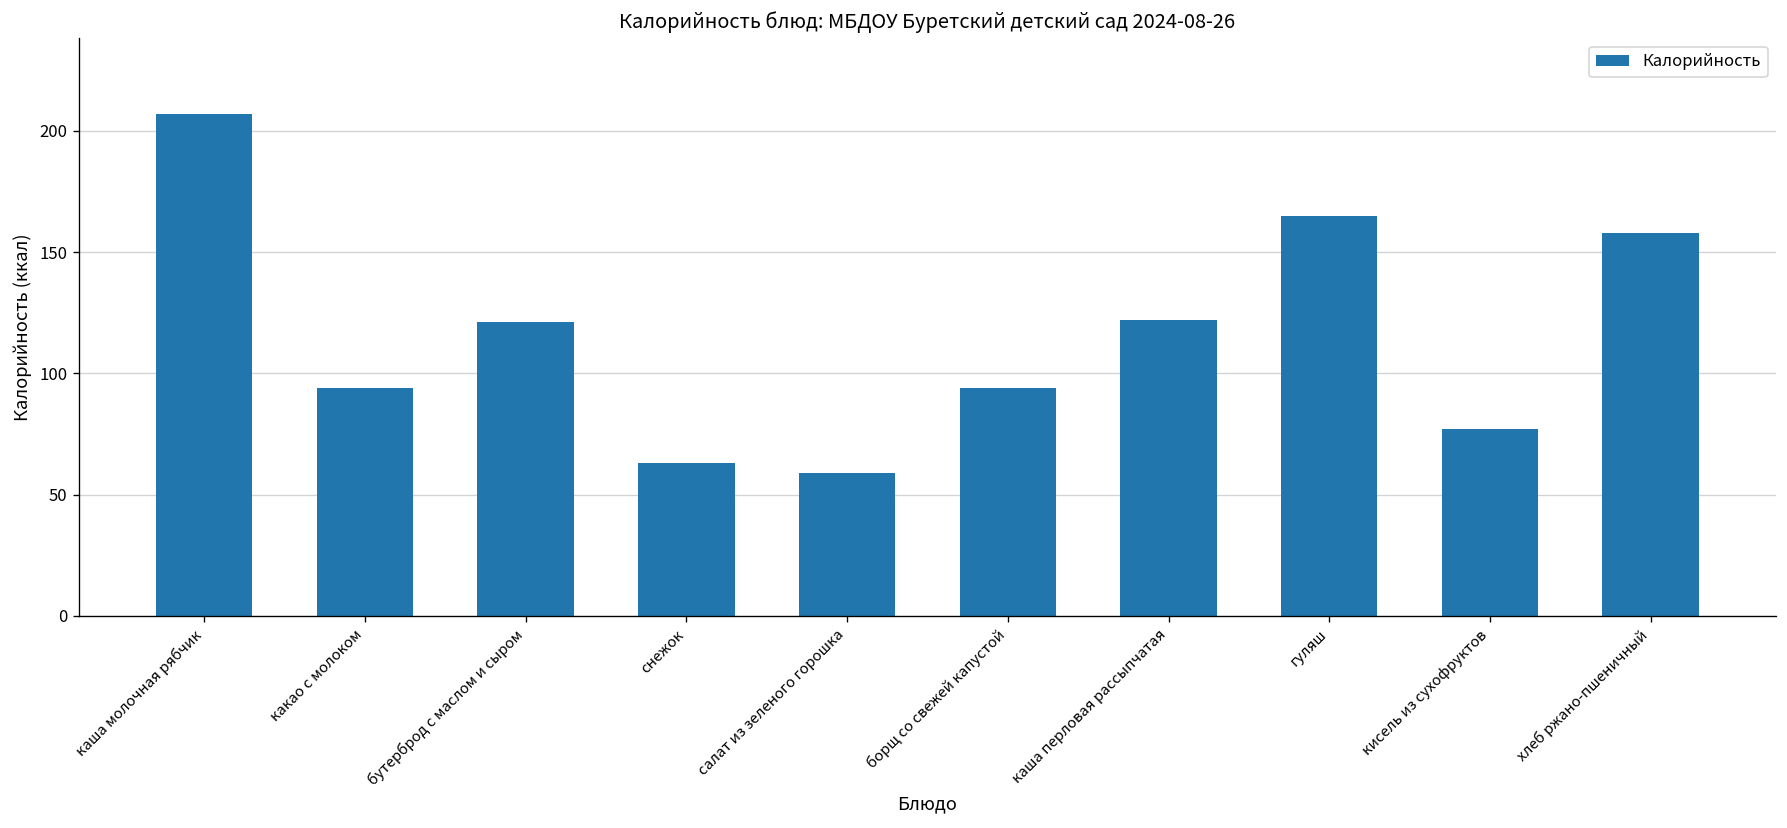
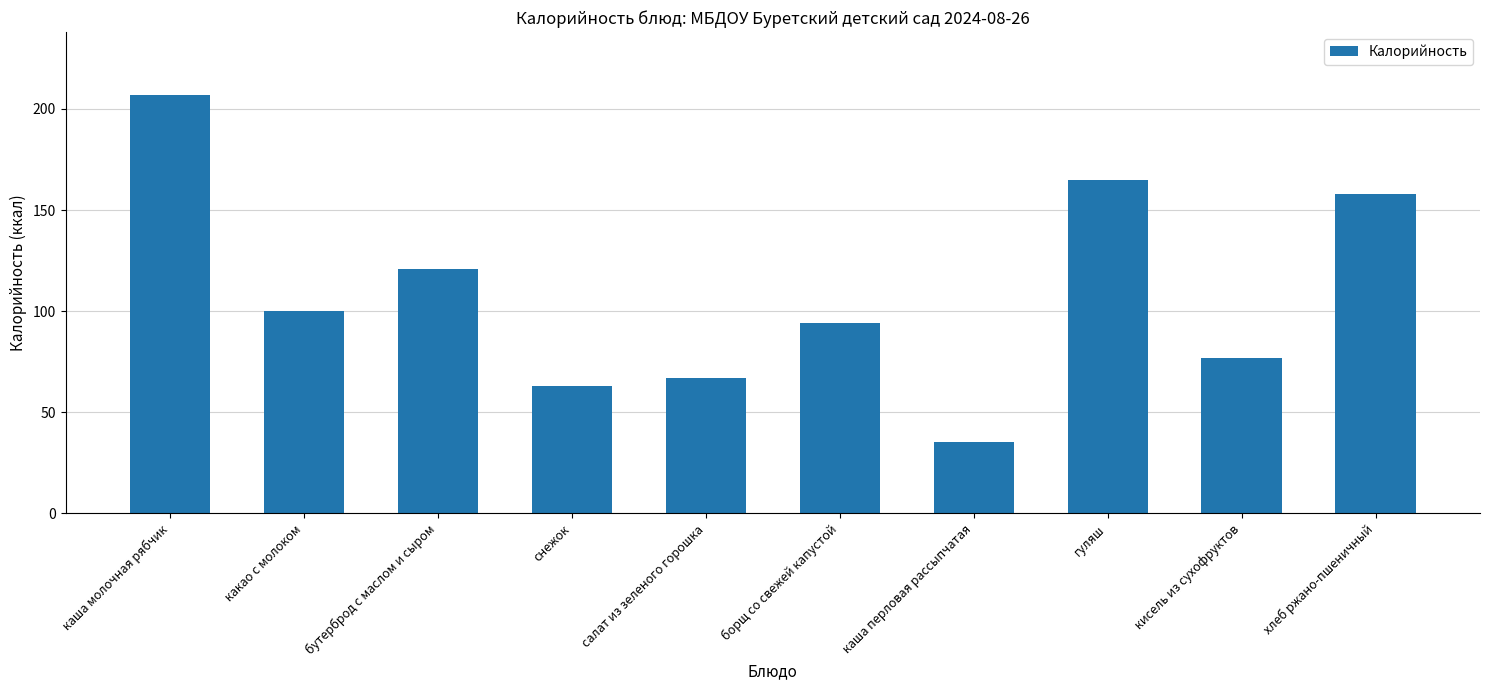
какао с молоком: 94 -> 100
салат из зеленого горошка: 59 -> 67
каша перловая рассыпчатая: 122 -> 35
